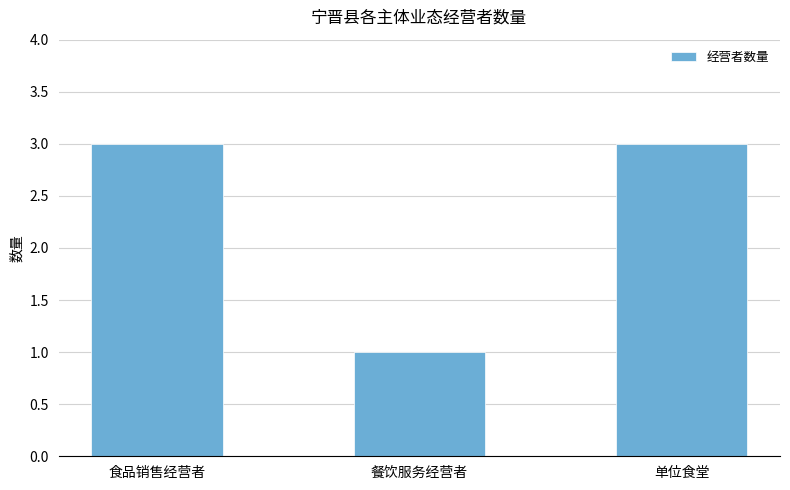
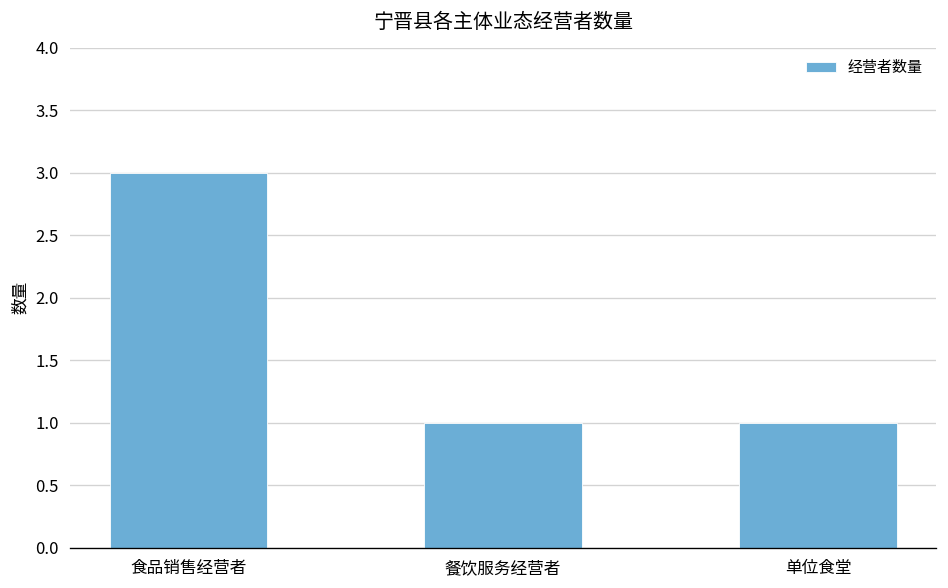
单位食堂: 3 -> 1
